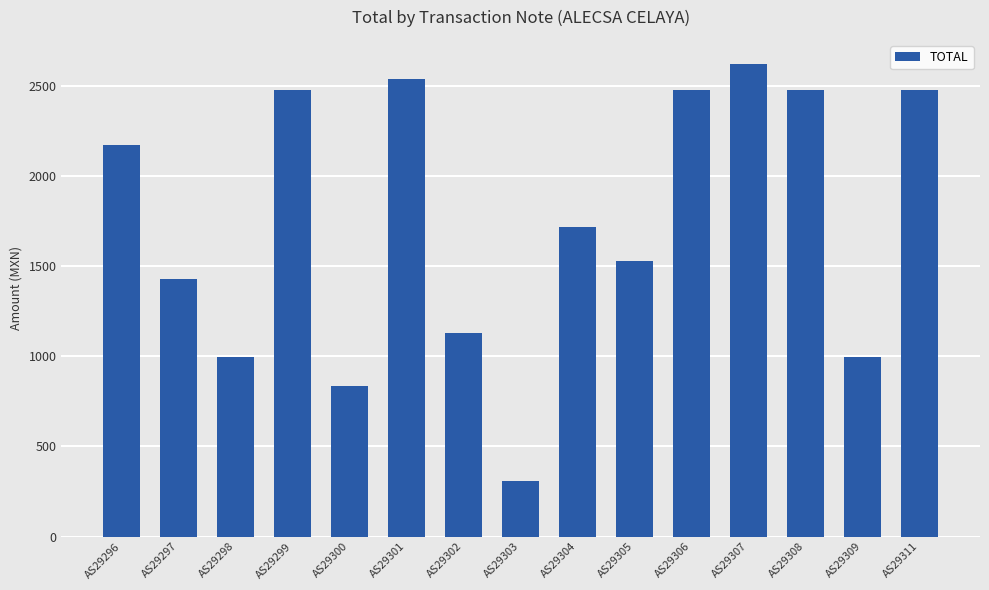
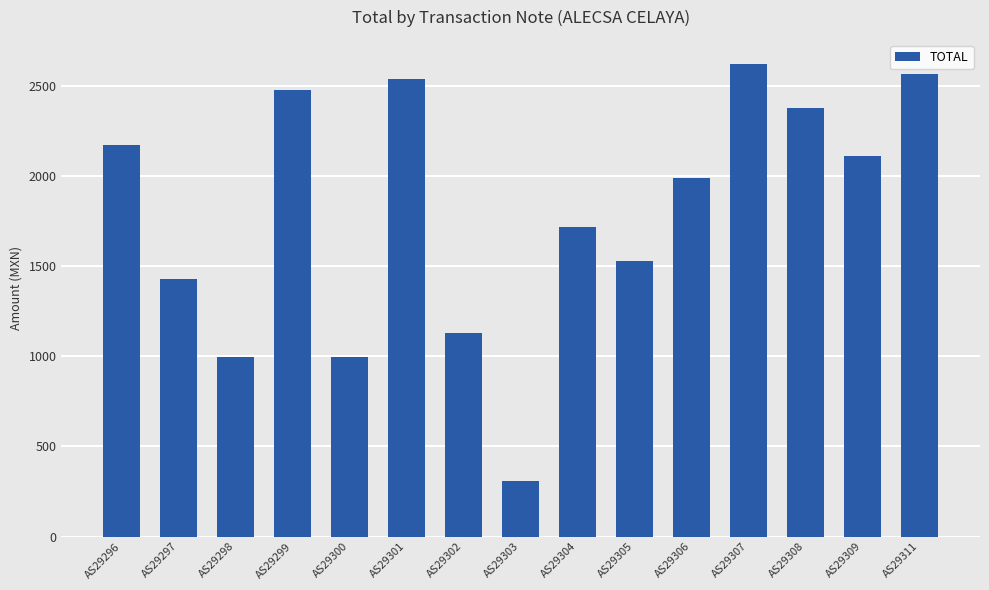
AS29300: 840 -> 990
AS29306: 2470 -> 1990
AS29308: 2470 -> 2380
AS29309: 990 -> 2110
AS29311: 2470 -> 2560
